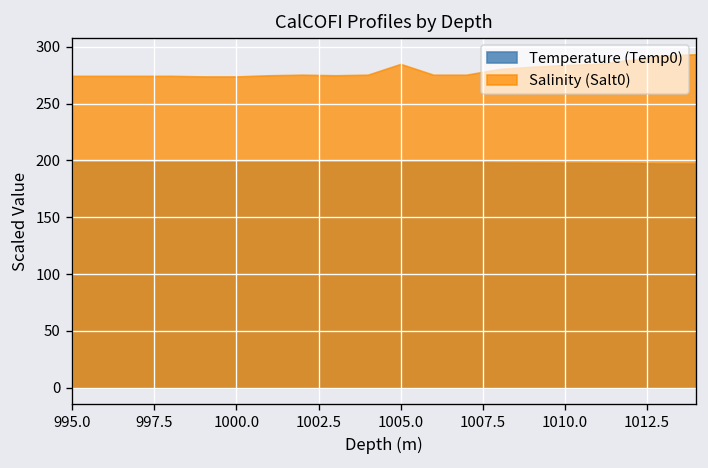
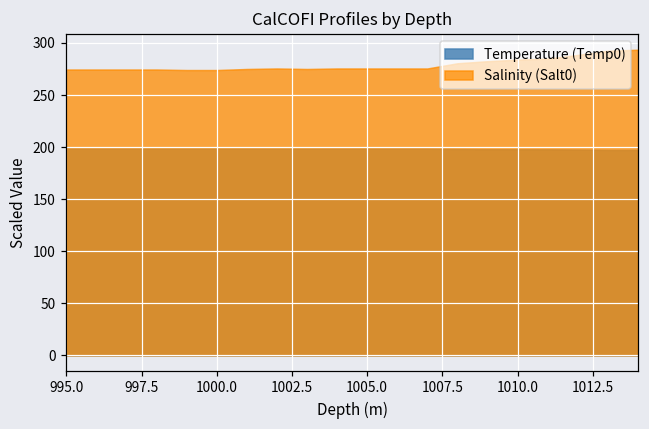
Salinity (Salt0), 1005.0: 290 -> 280
